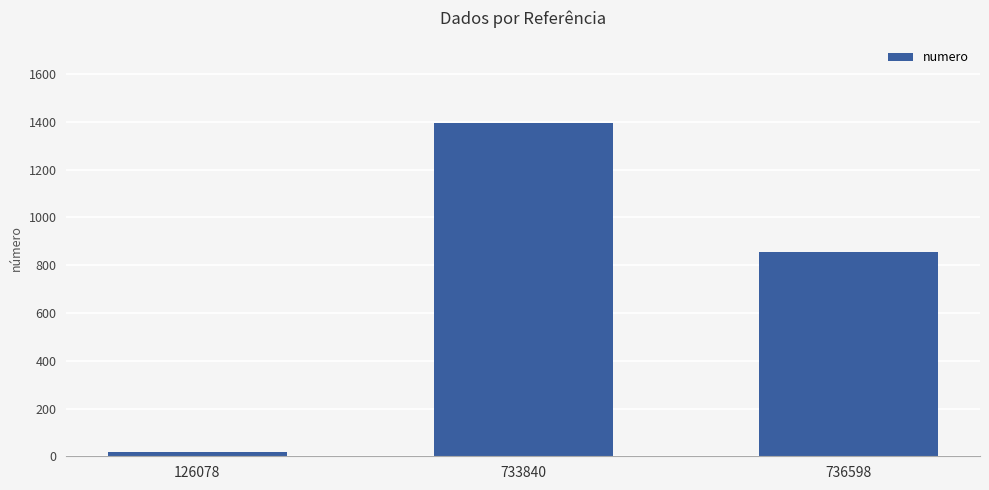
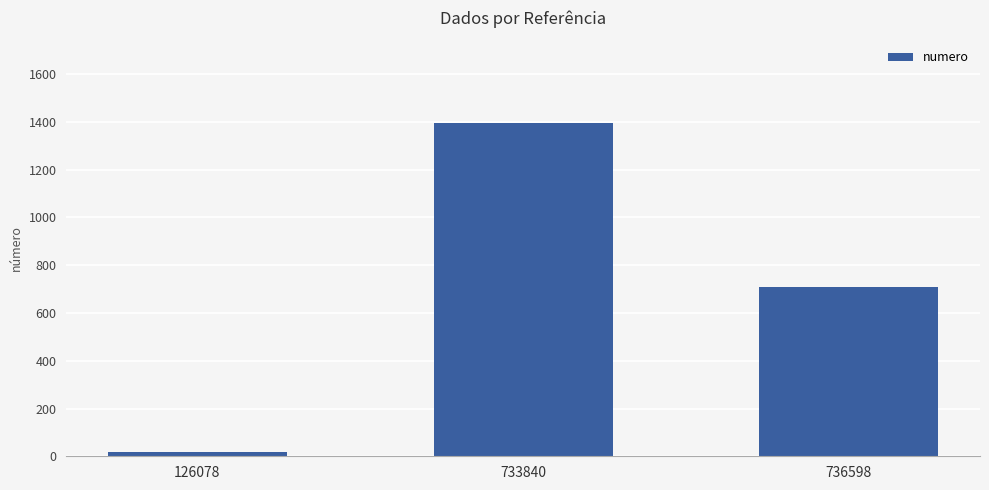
736598: 850 -> 710
